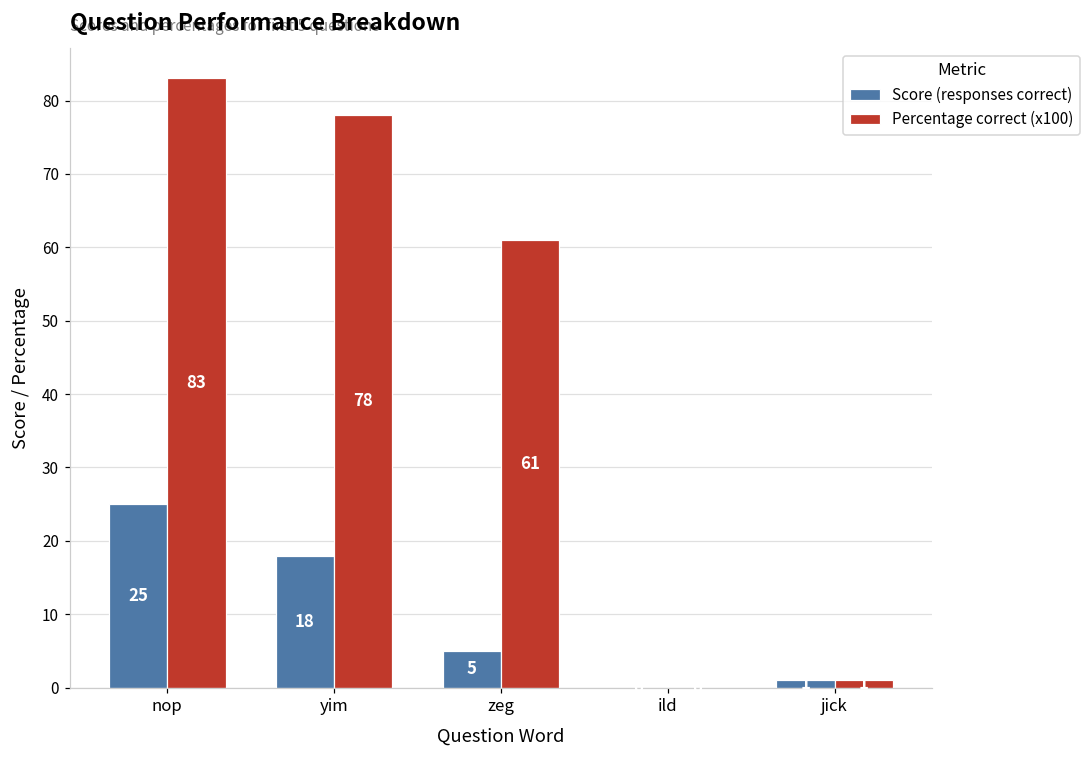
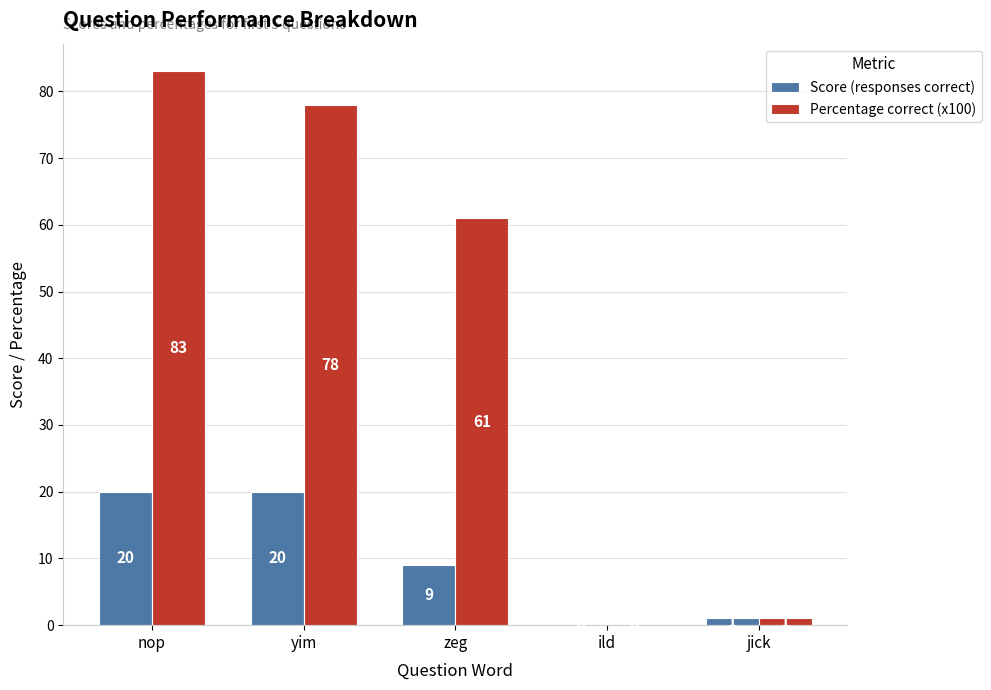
Score (responses correct), nop: 25 -> 20
Score (responses correct), yim: 18 -> 20
Score (responses correct), zeg: 5 -> 9
